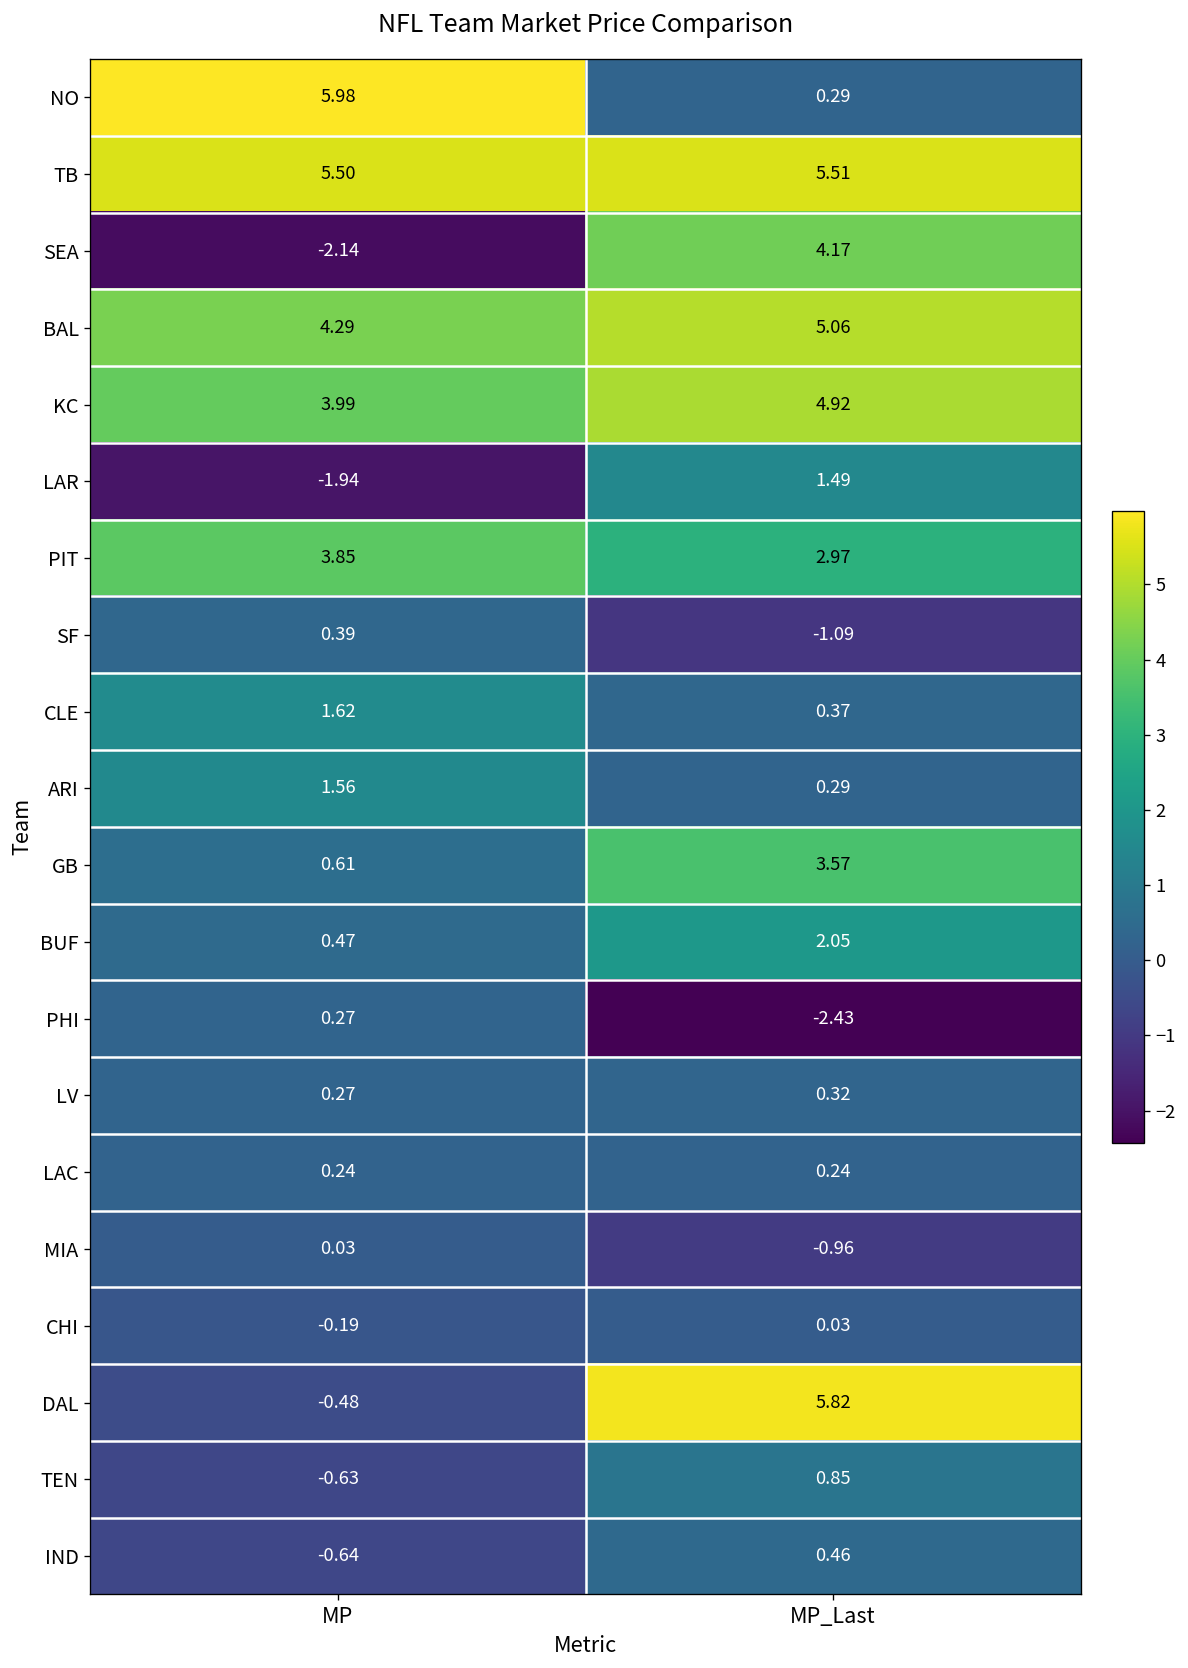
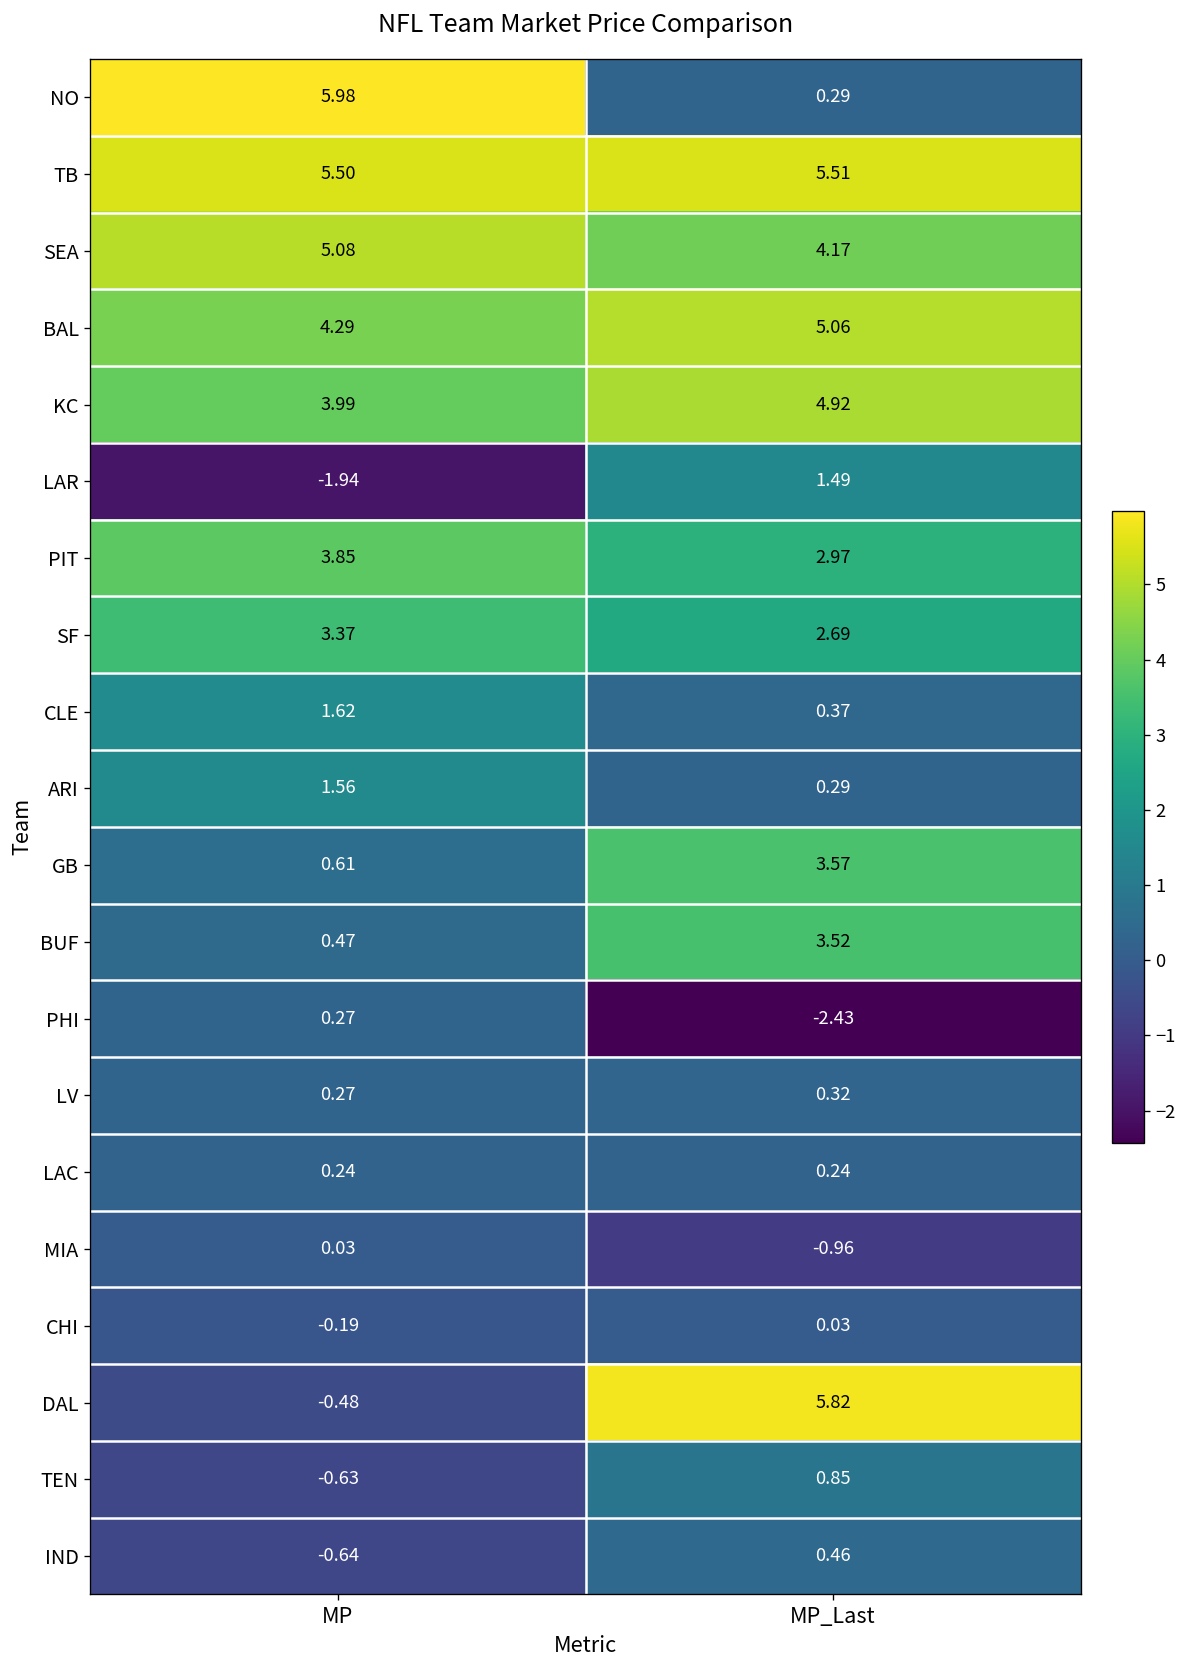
SEA, MP: -2.14 -> 5.08
SF, MP: 0.39 -> 3.37
SF, MP_Last: -1.09 -> 2.69
BUF, MP_Last: 2.05 -> 3.52
